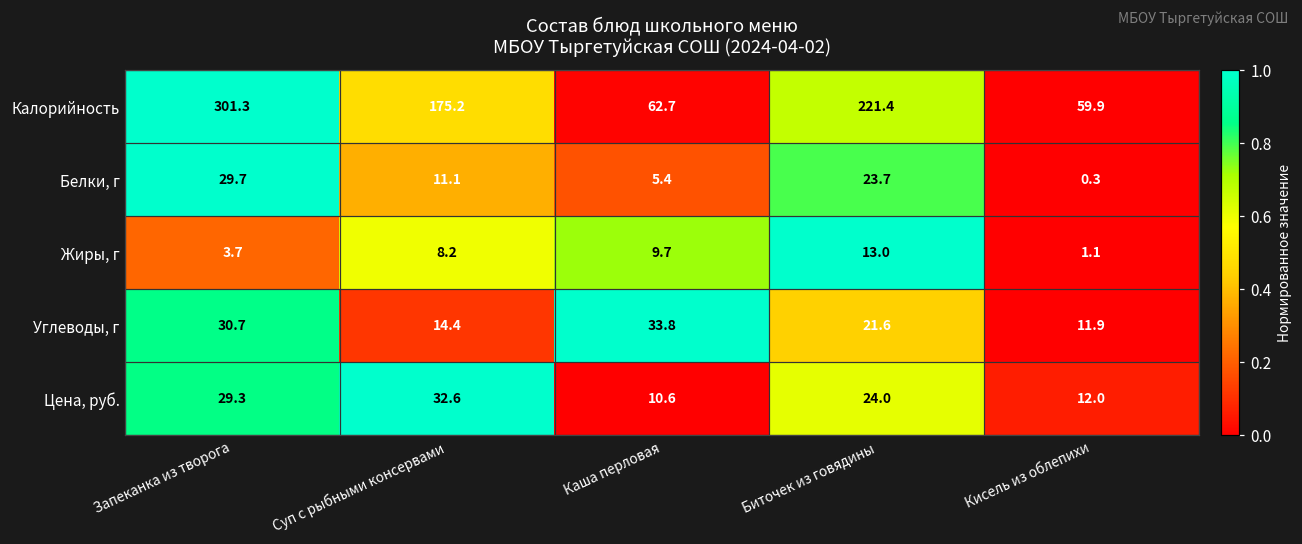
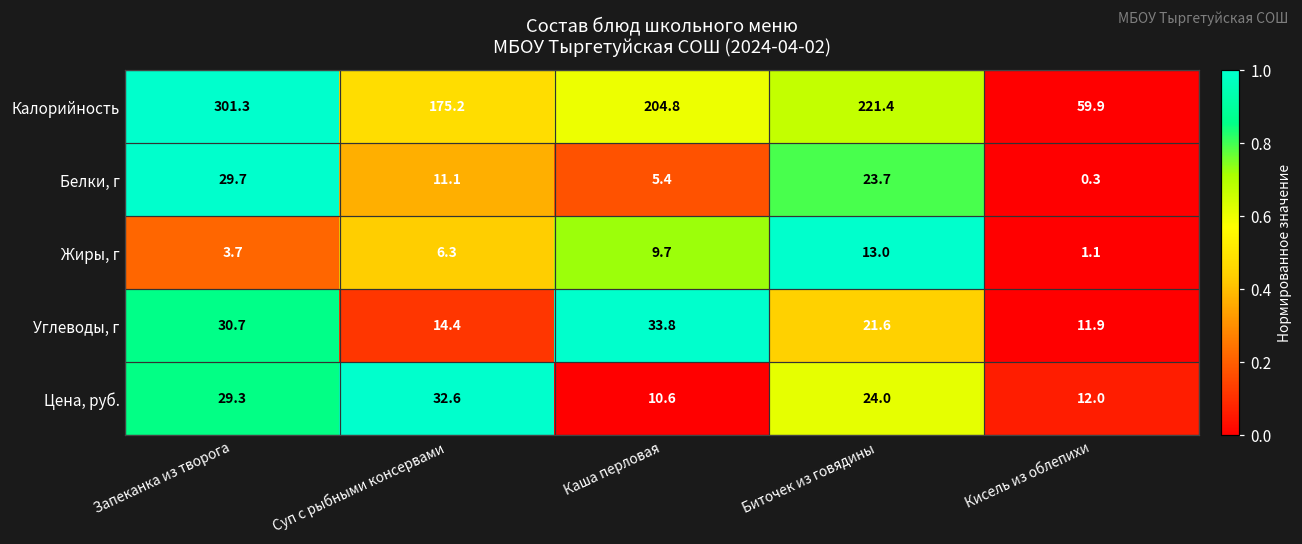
Калорийность, Каша перловая: 62.7 -> 204.8
Жиры, г, Суп с рыбными консервами: 8.2 -> 6.3
